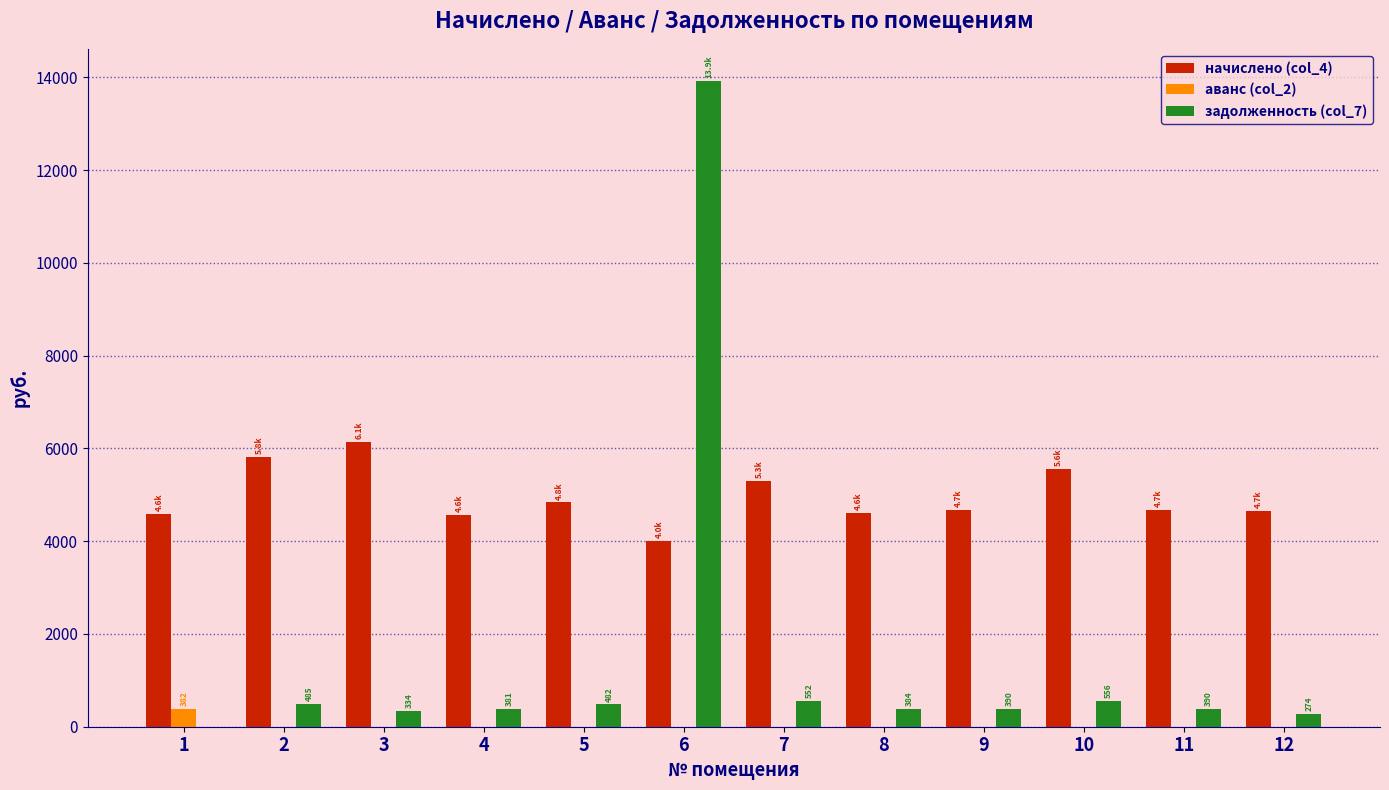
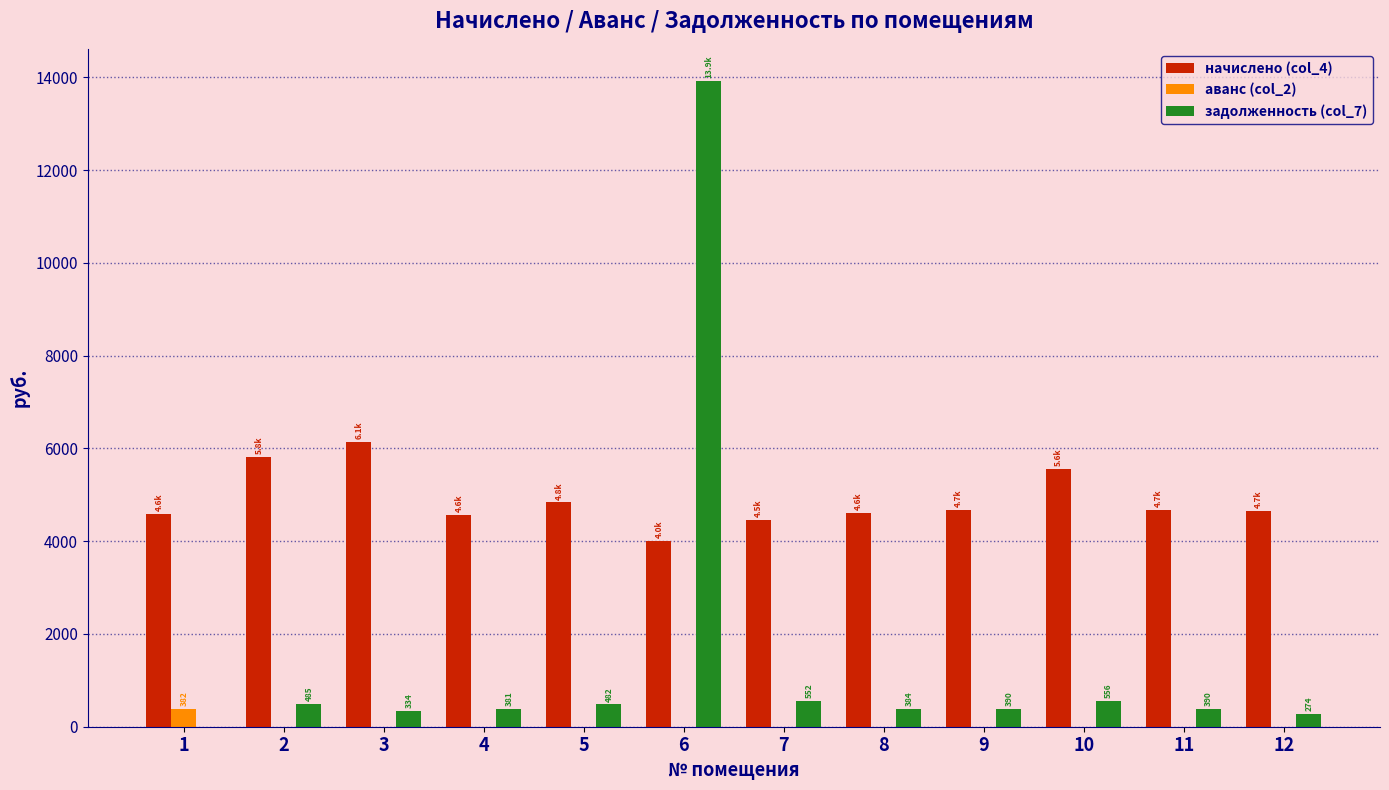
начислено (col_4), 7: 5.3k -> 4.5k
